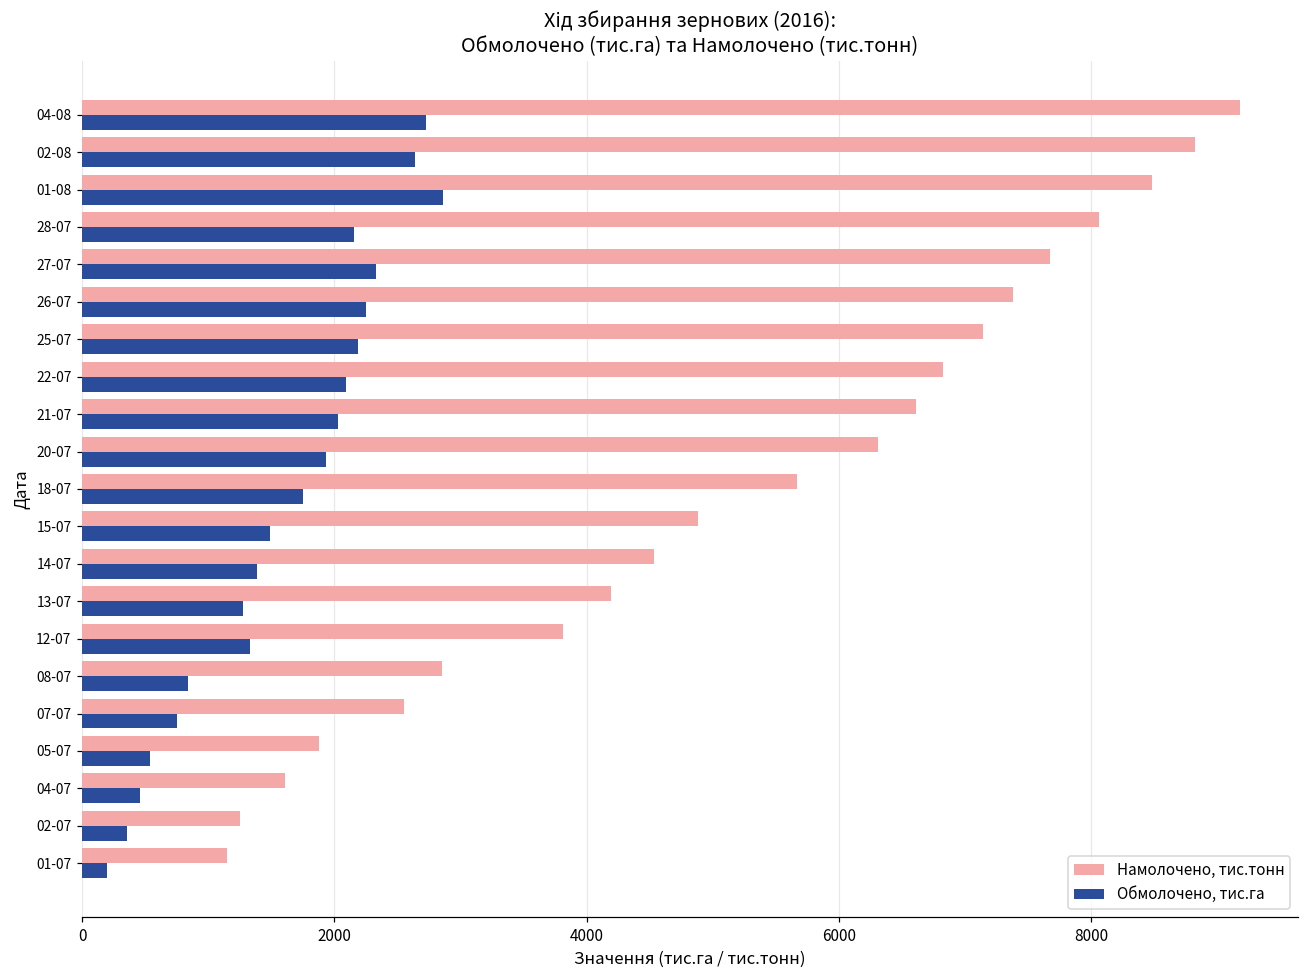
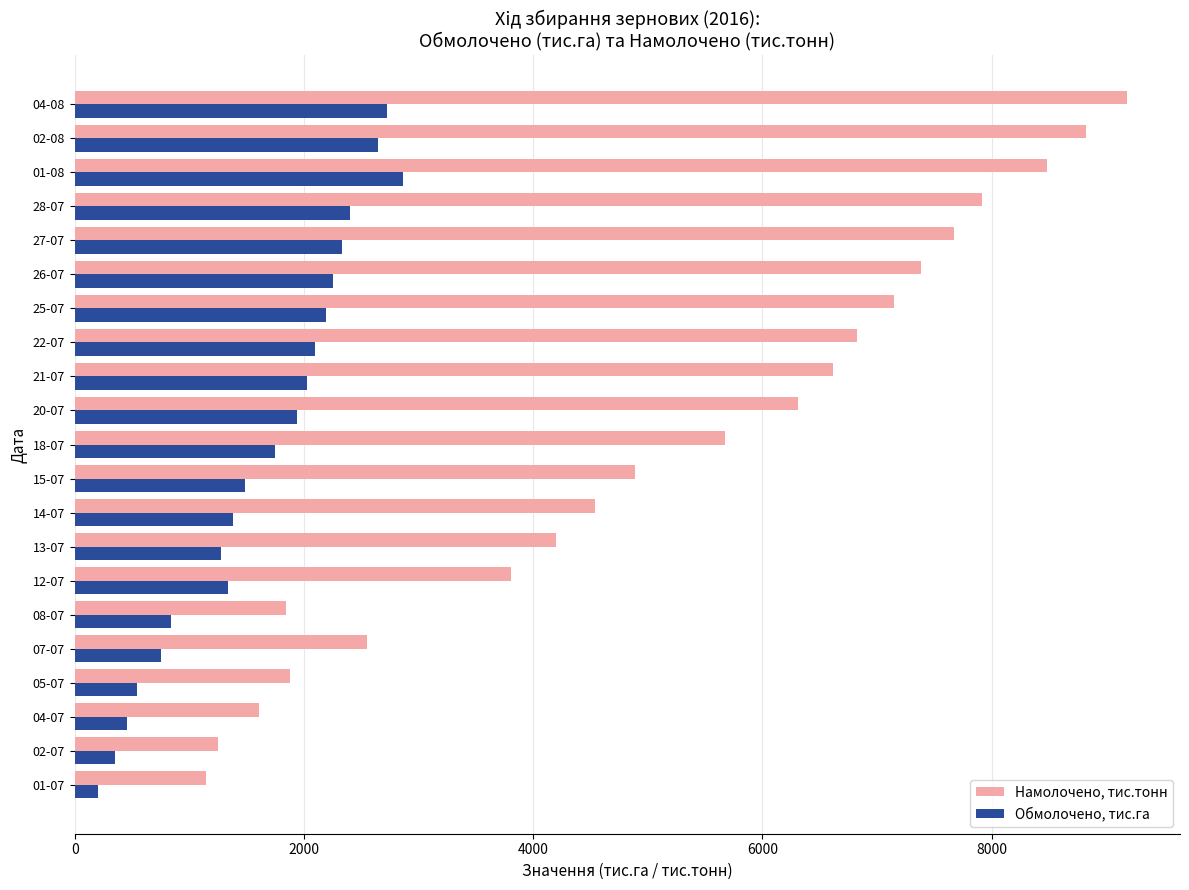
Намолочено, тис.тонн, 28-07: 8070 -> 7920
Обмолочено, тис.га, 28-07: 2150 -> 2400
Намолочено, тис.тонн, 08-07: 2860 -> 1850
